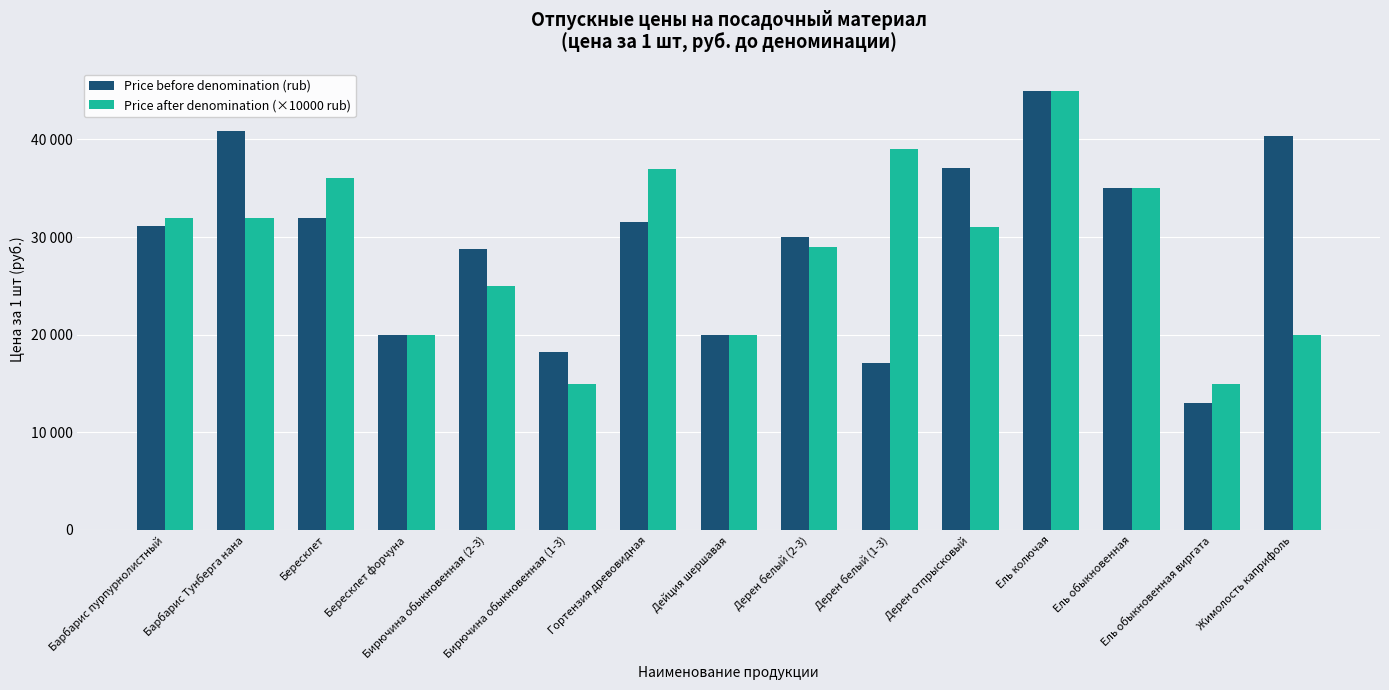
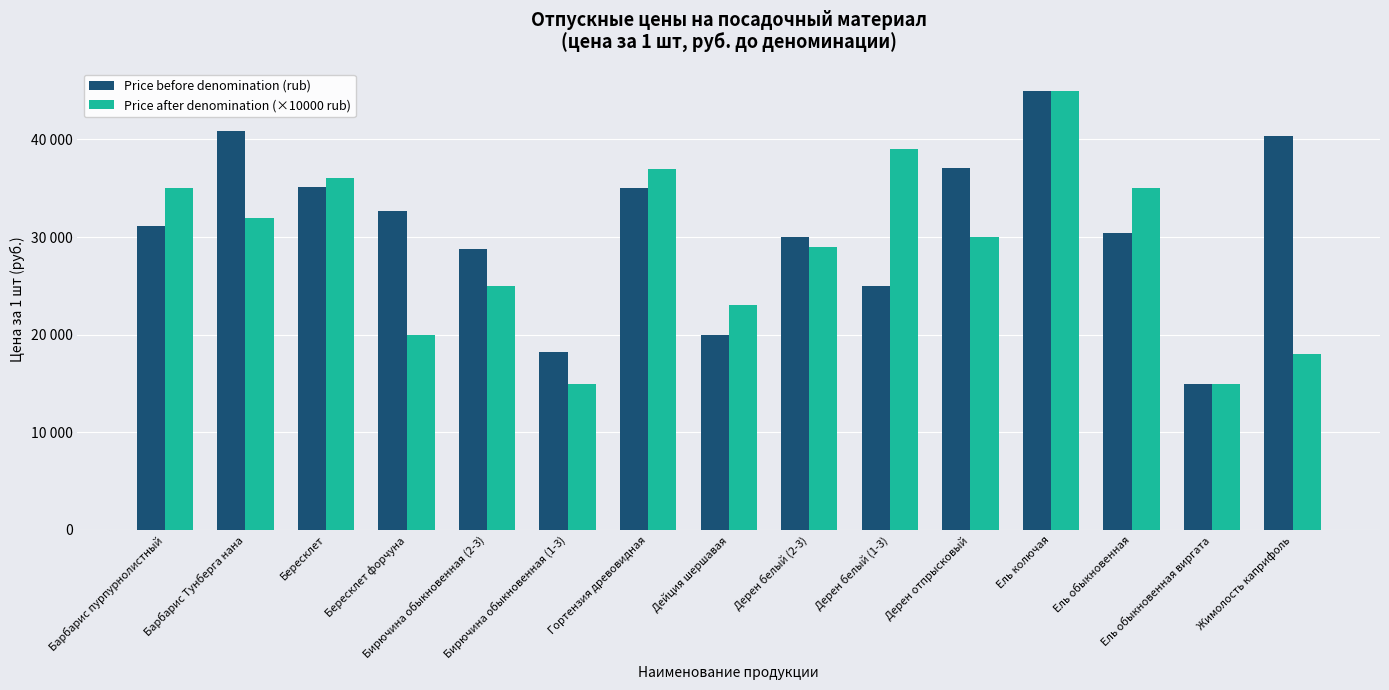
Price after denomination (×10000 rub), Барбарис пурпурнолистный: 32000 -> 35000
Price before denomination (rub), Бересклет: 32000 -> 35000
Price before denomination (rub), Бересклет форчуна: 20000 -> 33000
Price before denomination (rub), Гортензия древовидная: 32000 -> 35000
Price after denomination (×10000 rub), Дейция шершавая: 20000 -> 23000
Price before denomination (rub), Дерен белый (1-3): 17000 -> 25000
Price after denomination (×10000 rub), Дерен отпрысковый: 31000 -> 30000
Price before denomination (rub), Ель обыкновенная: 35000 -> 30000
Price before denomination (rub), Ель обыкновенная виргата: 13000 -> 15000
Price after denomination (×10000 rub), Жимолость каприфоль: 20000 -> 18000
